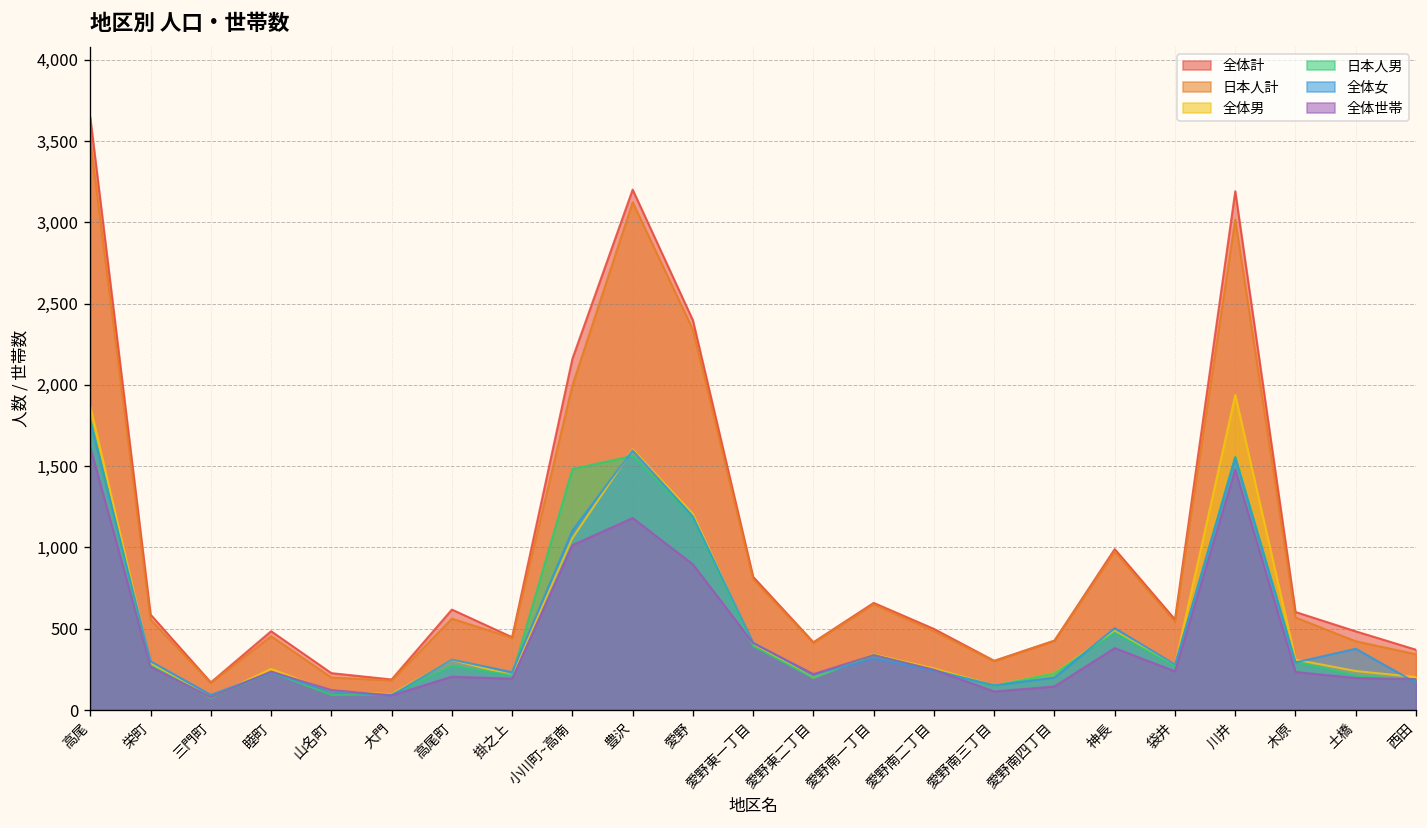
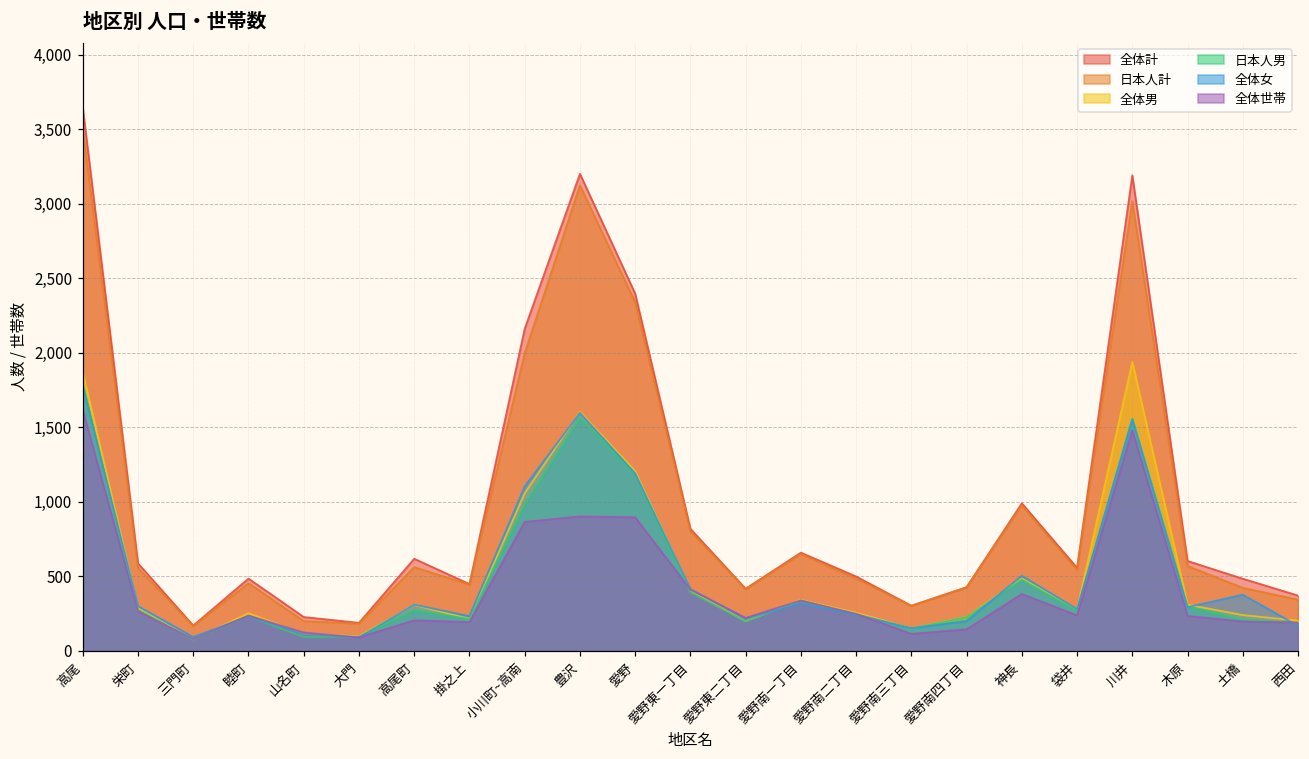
日本人男, 小川町~高南: 1,480 -> 980
全体世帯, 小川町~高南: 1,010 -> 870
全体世帯, 豊沢: 1,180 -> 900
